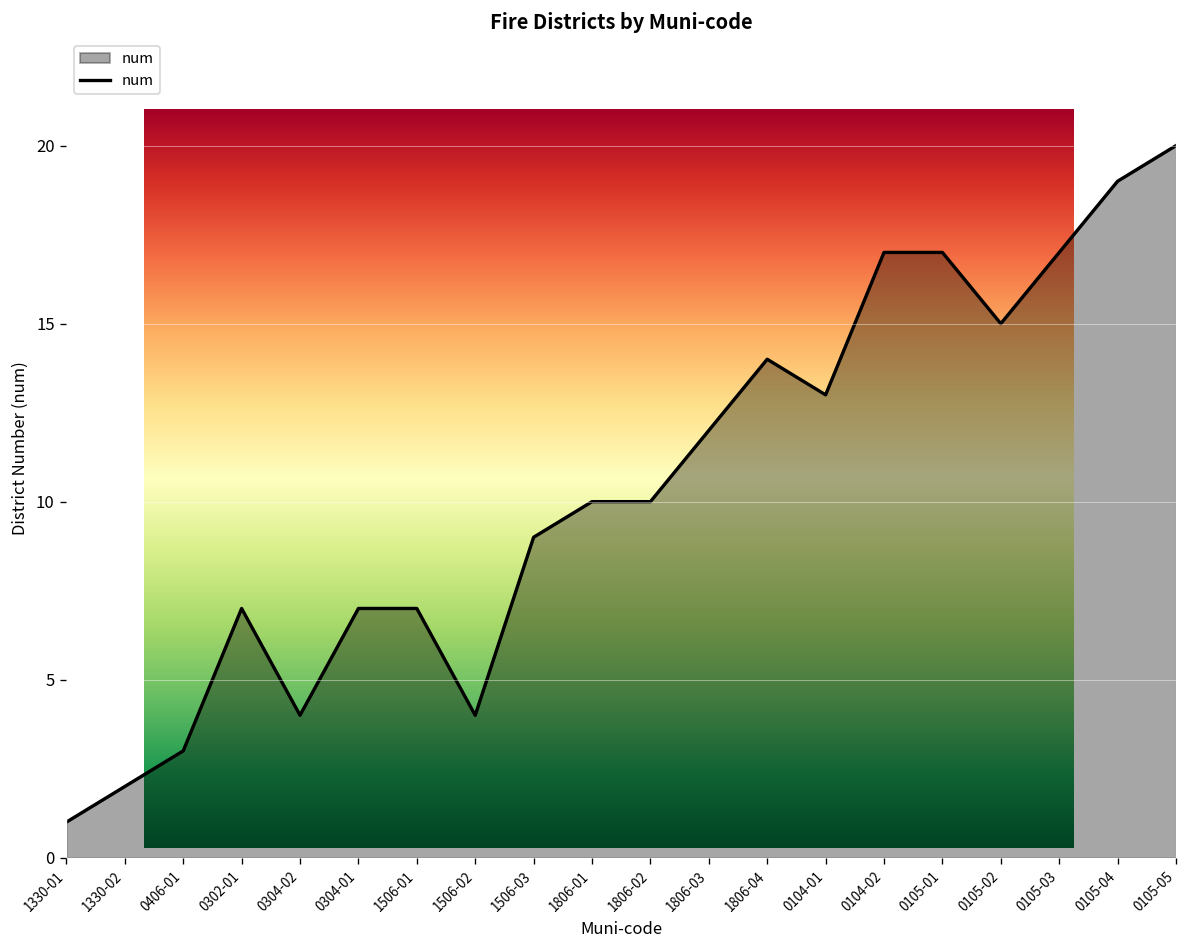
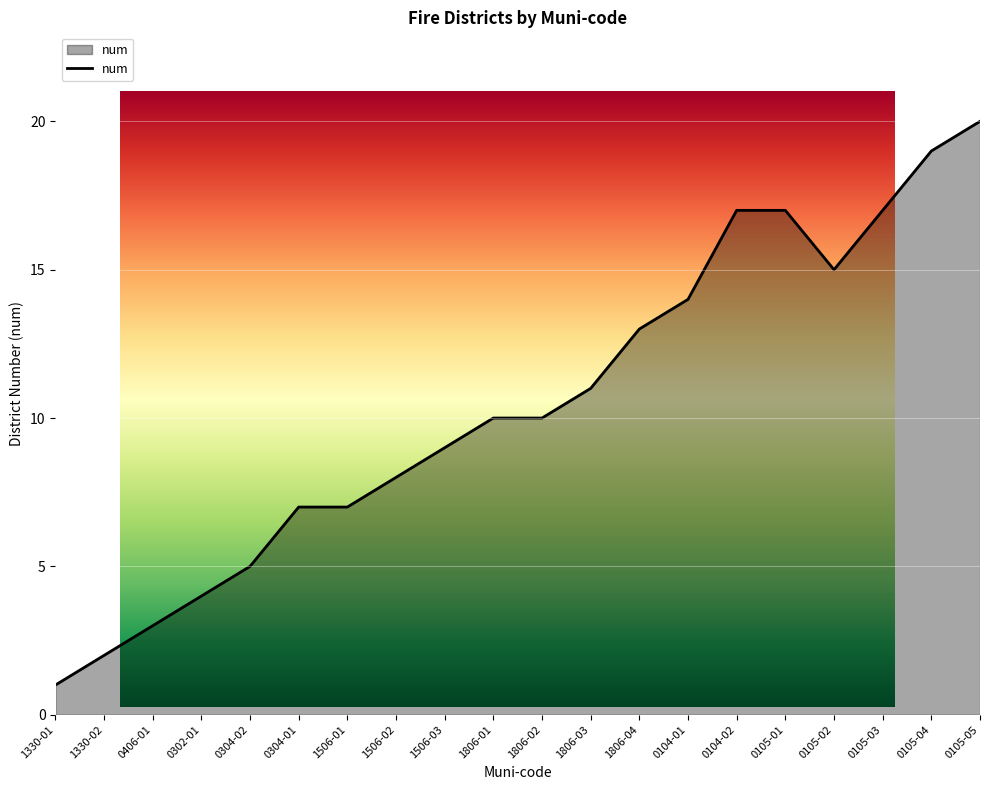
Fire Districts by Muni-code, 0302-01: 7 -> 4
Fire Districts by Muni-code, 0304-02: 4 -> 5
Fire Districts by Muni-code, 1506-02: 4 -> 8
Fire Districts by Muni-code, 1806-03: 12 -> 11
Fire Districts by Muni-code, 1806-04: 14 -> 13
Fire Districts by Muni-code, 0104-01: 13 -> 14
